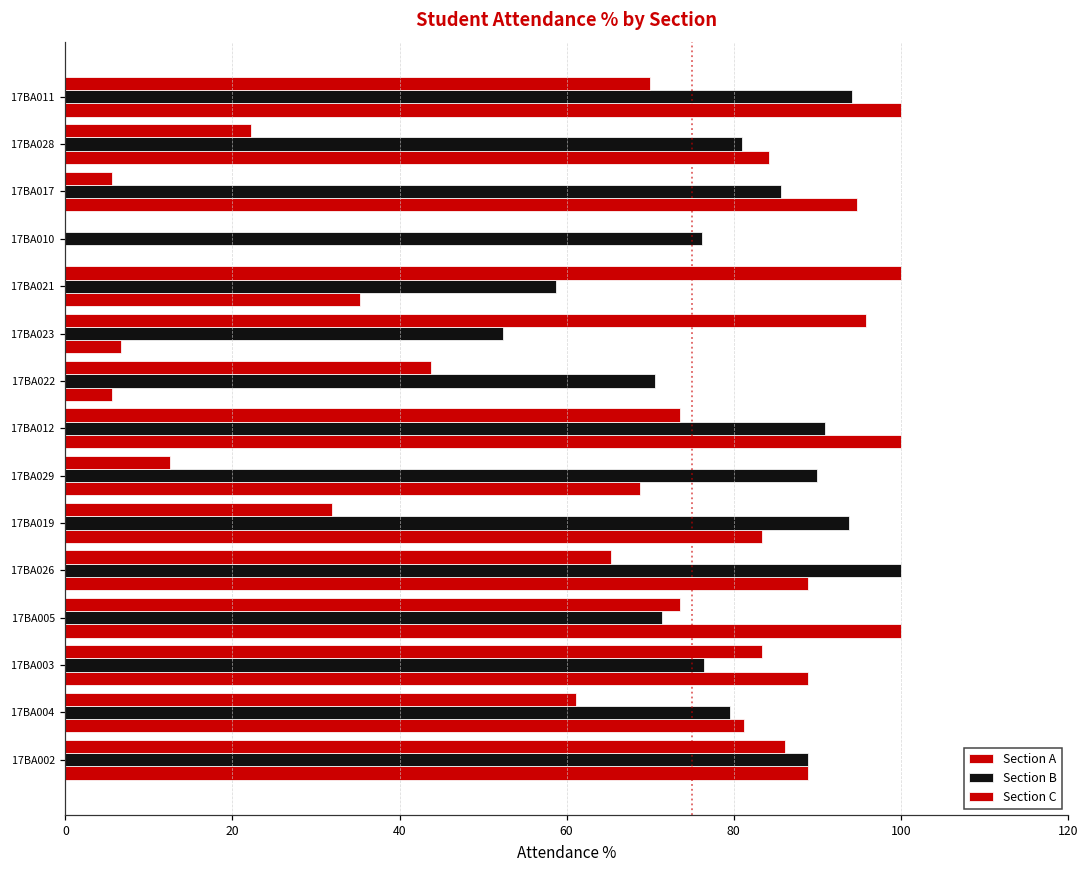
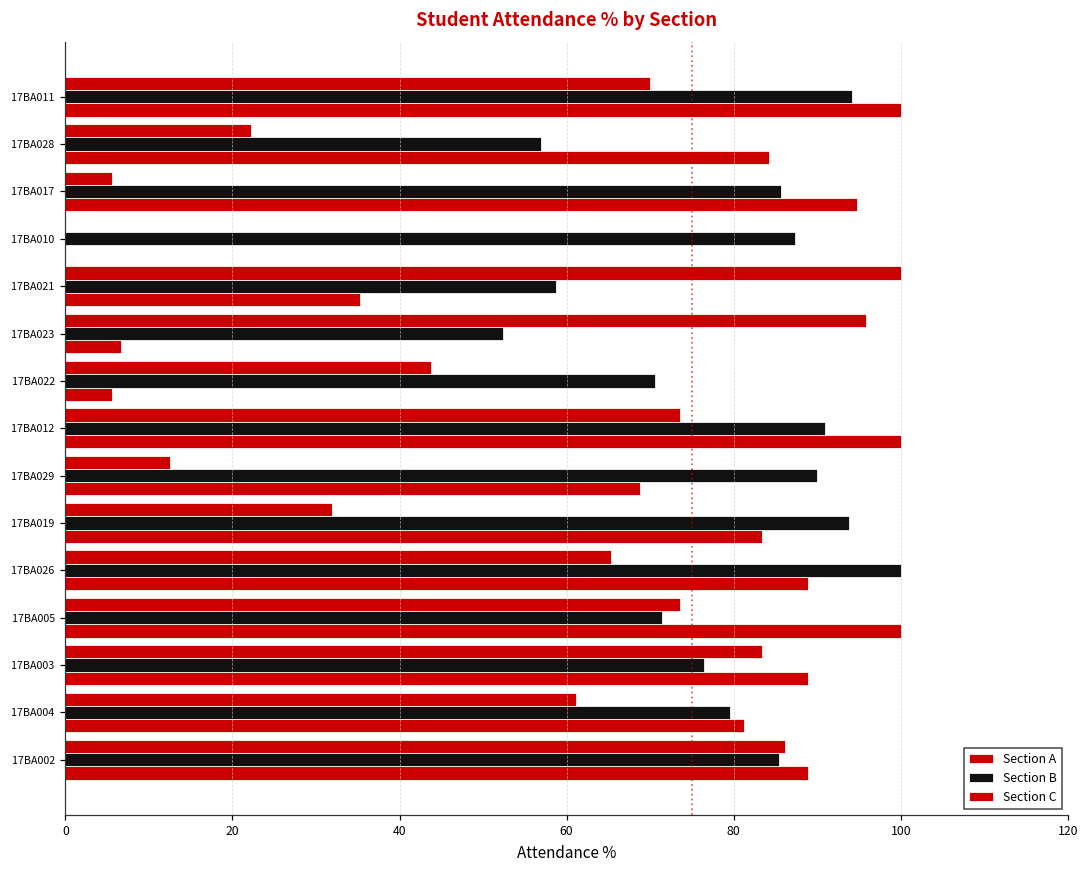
Section B, 17BA028: 81 -> 57
Section B, 17BA010: 76 -> 87
Section B, 17BA002: 89 -> 85
